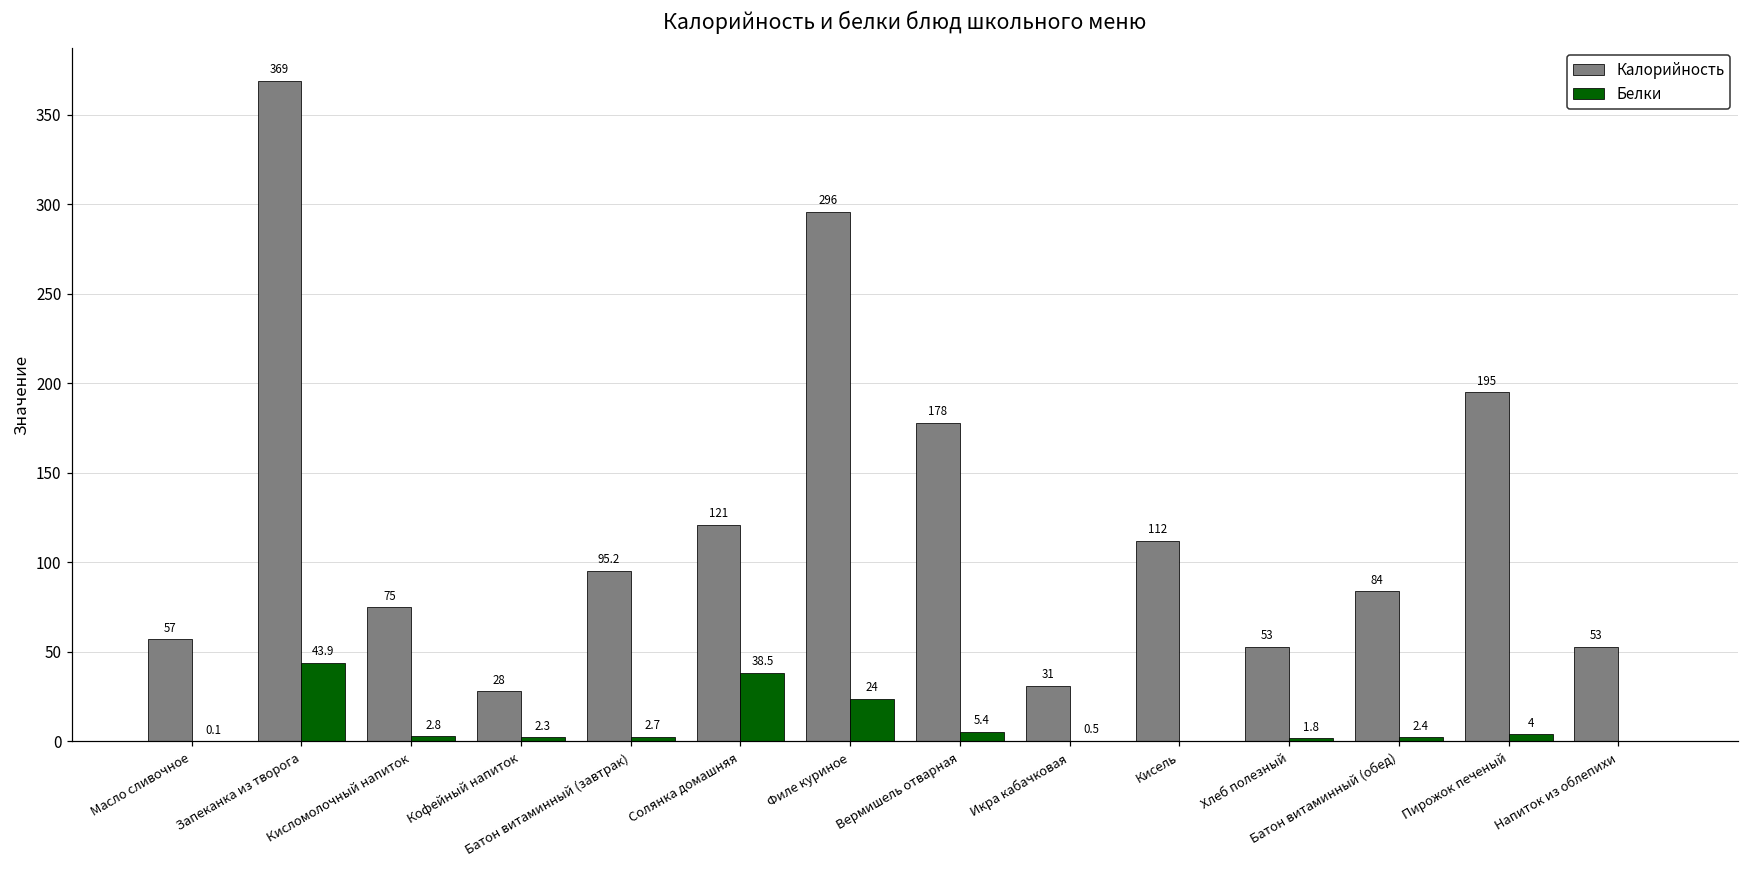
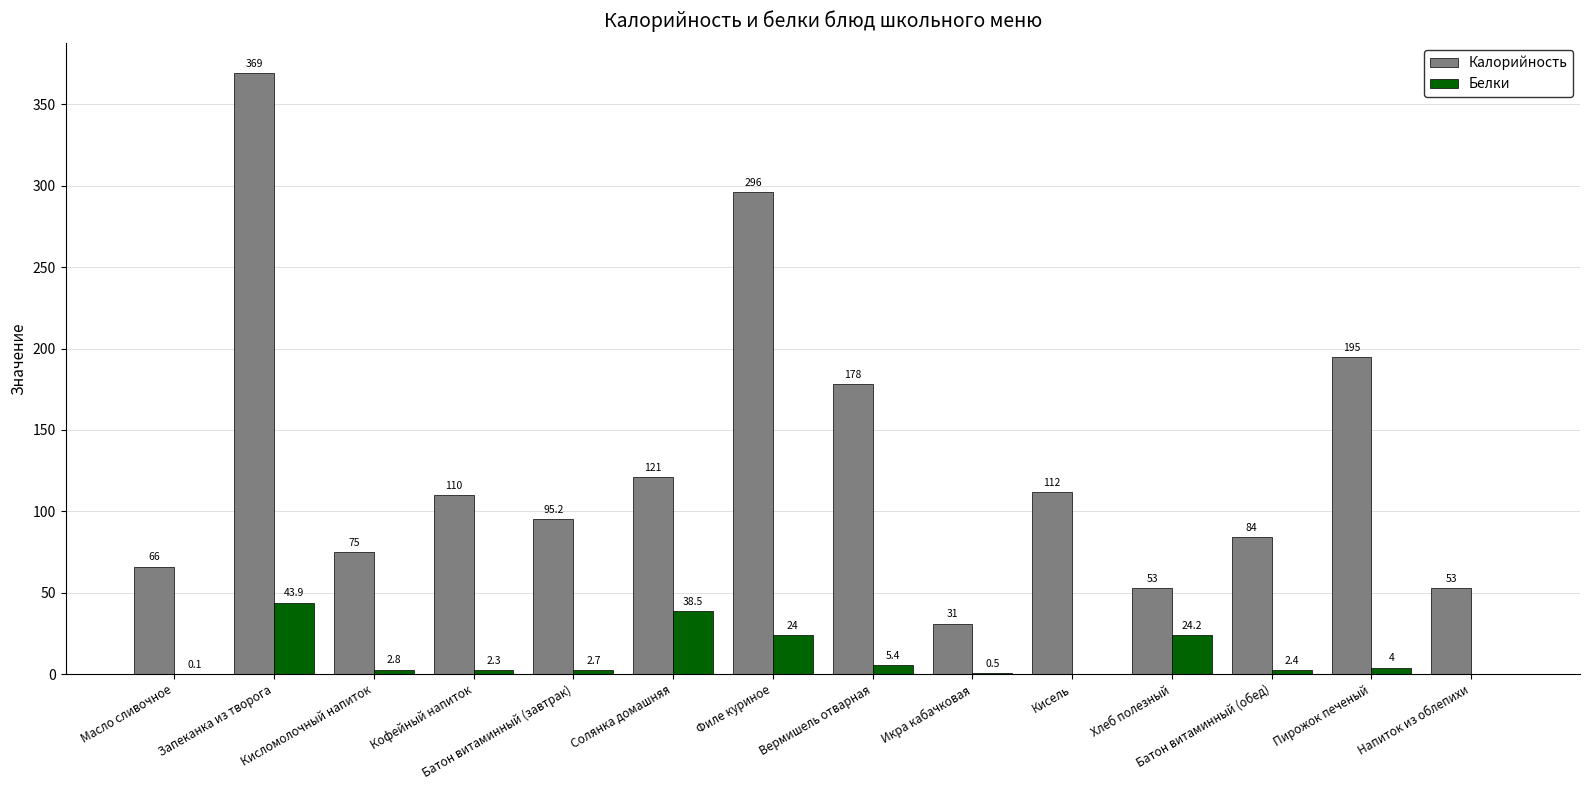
Калорийность, Масло сливочное: 57 -> 66
Калорийность, Кофейный напиток: 28 -> 110
Белки, Хлеб полезный: 1.8 -> 24.2
